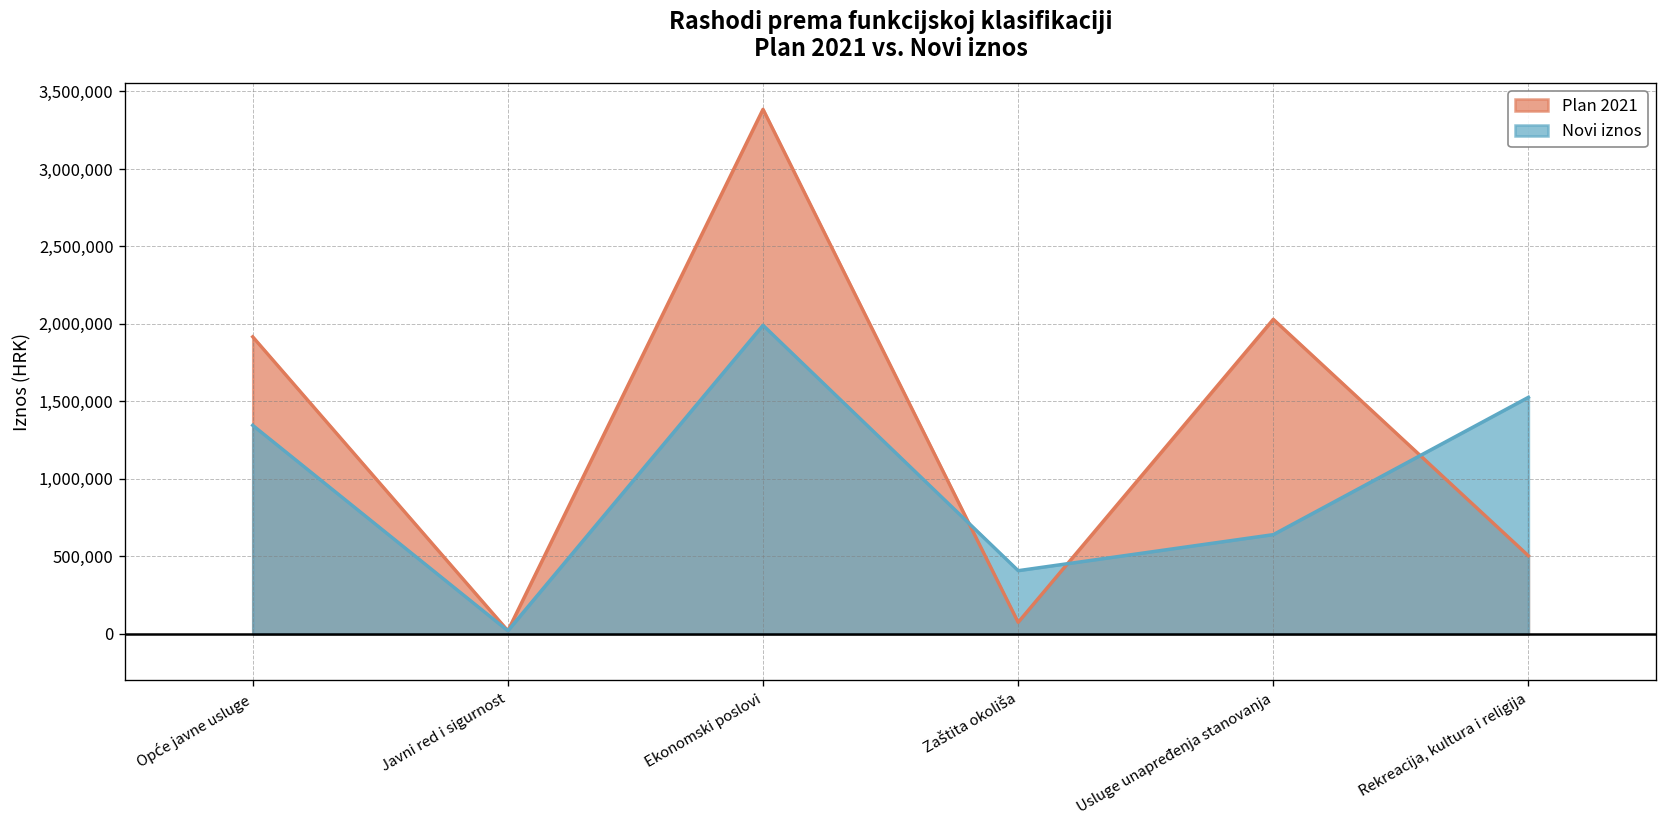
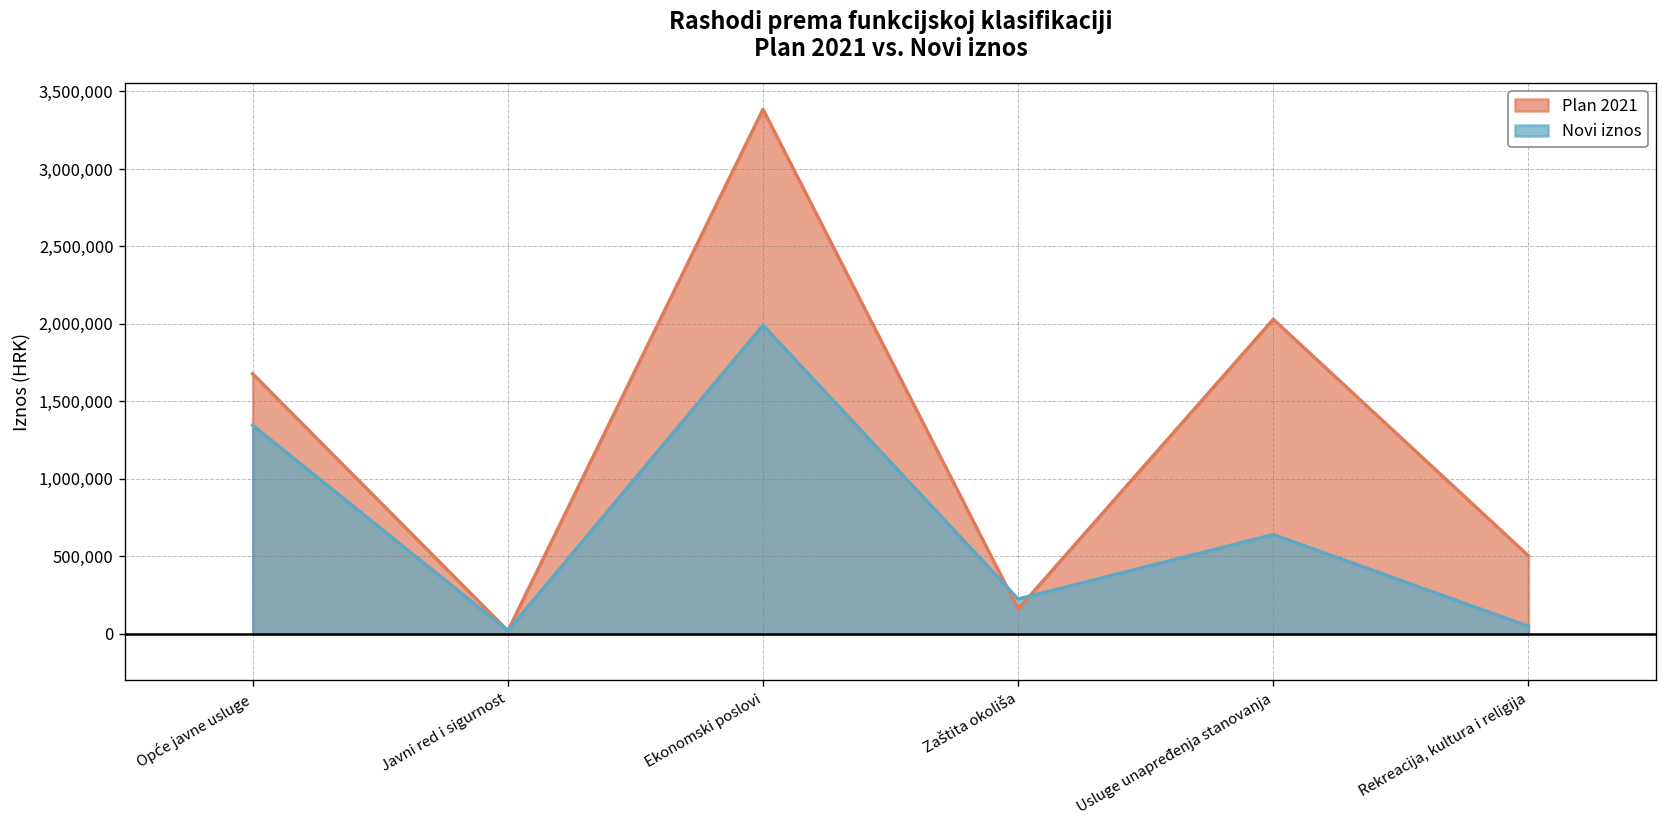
Plan 2021, Opće javne usluge: 1,920,000 -> 1,680,000
Plan 2021, Zaštita okoliša: 70,000 -> 160,000
Novi iznos, Zaštita okoliša: 410,000 -> 230,000
Novi iznos, Rekreacija, kultura i religija: 1,530,000 -> 50,000
